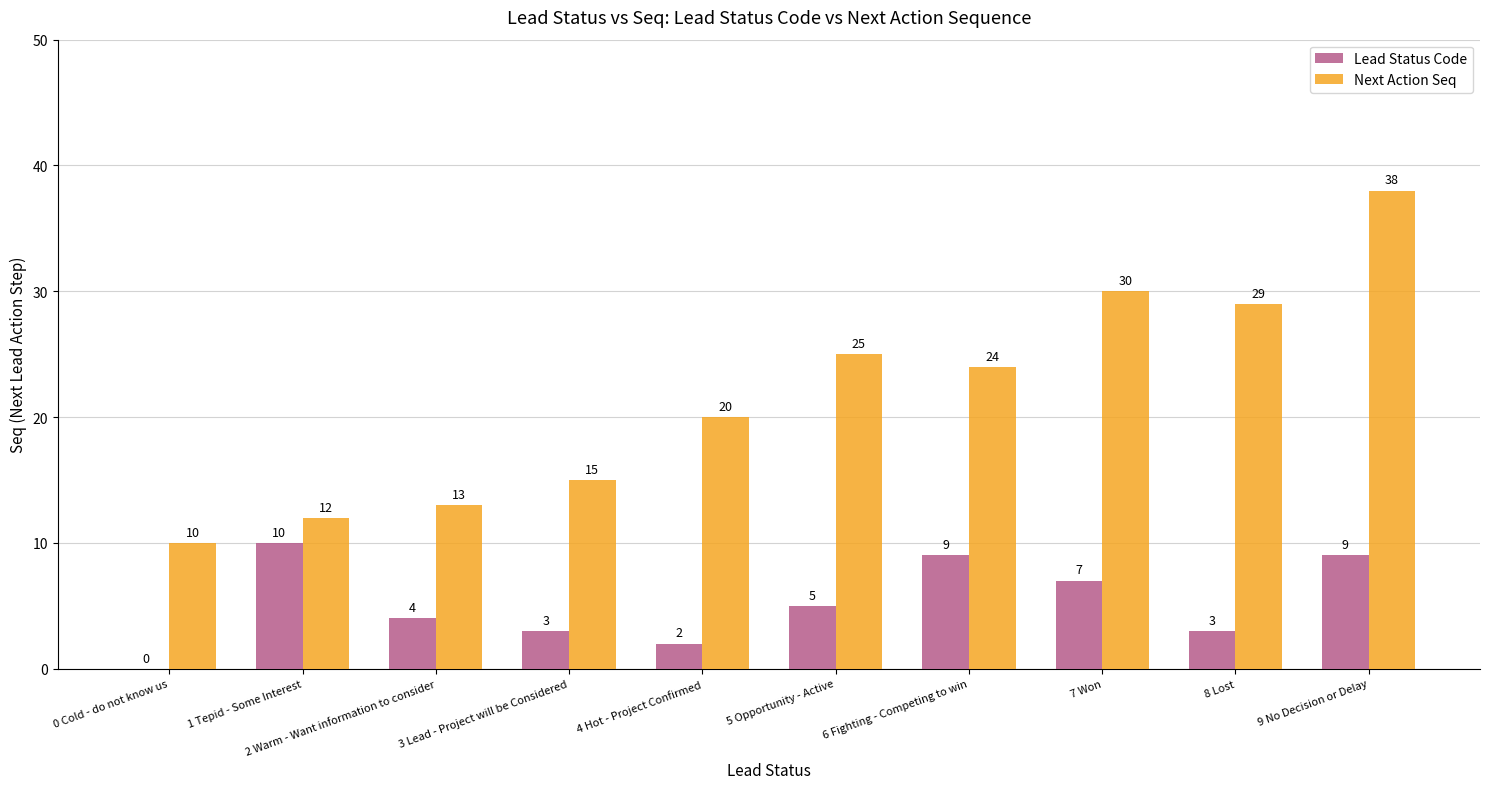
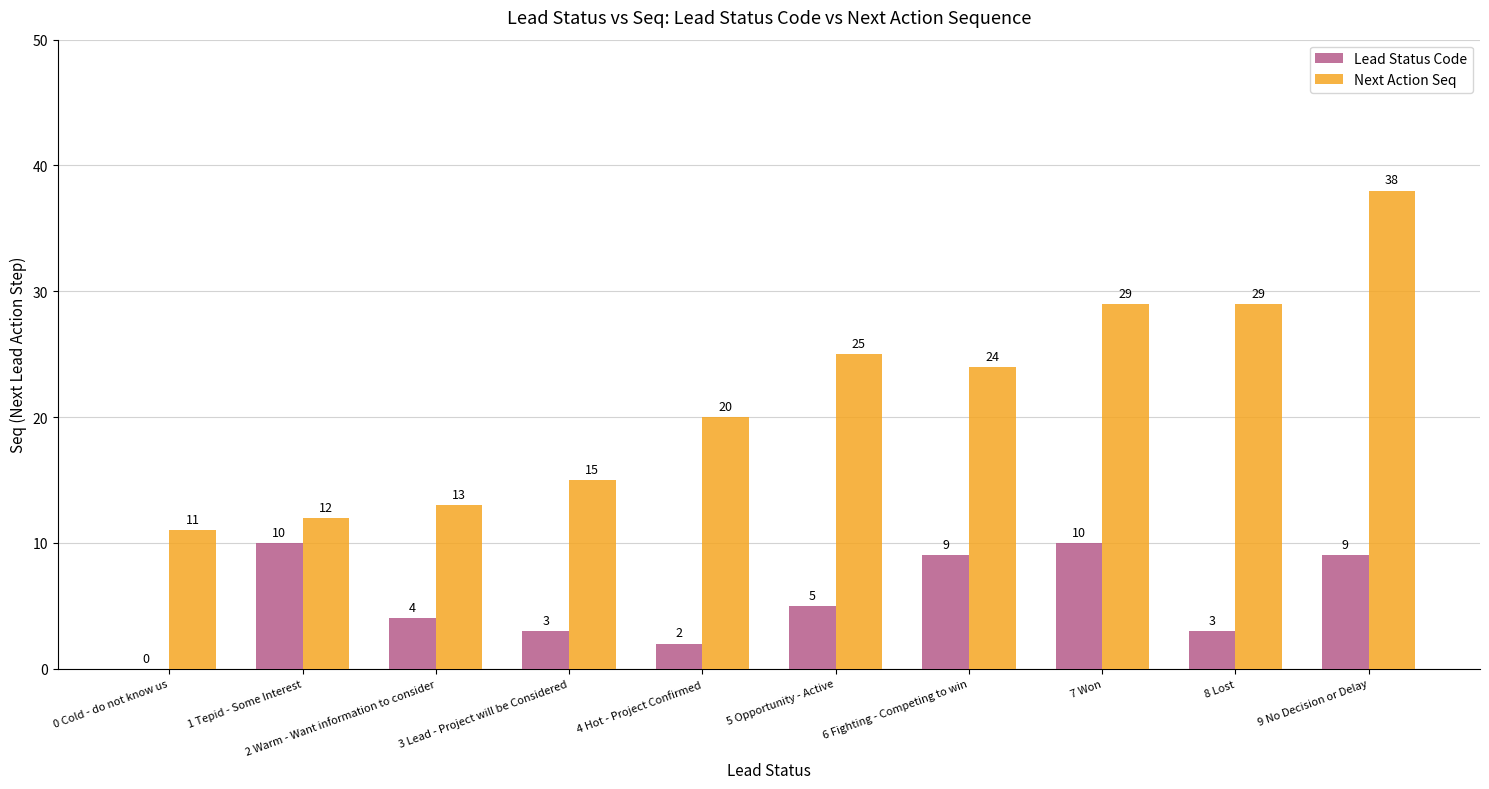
Next Action Seq, 0 Cold - do not know us: 10 -> 11
Lead Status Code, 7 Won: 7 -> 10
Next Action Seq, 7 Won: 30 -> 29
